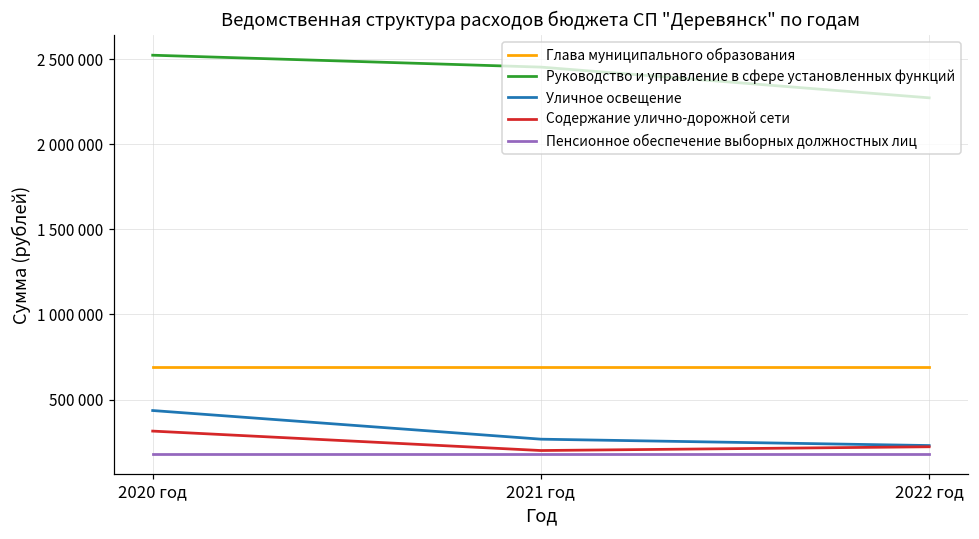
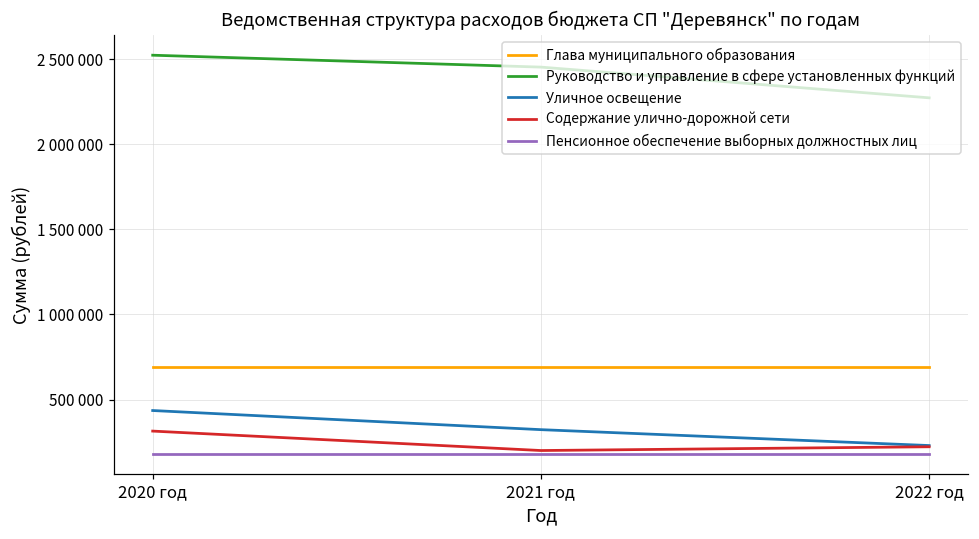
Уличное освещение, 2021 год: 270000 -> 320000
